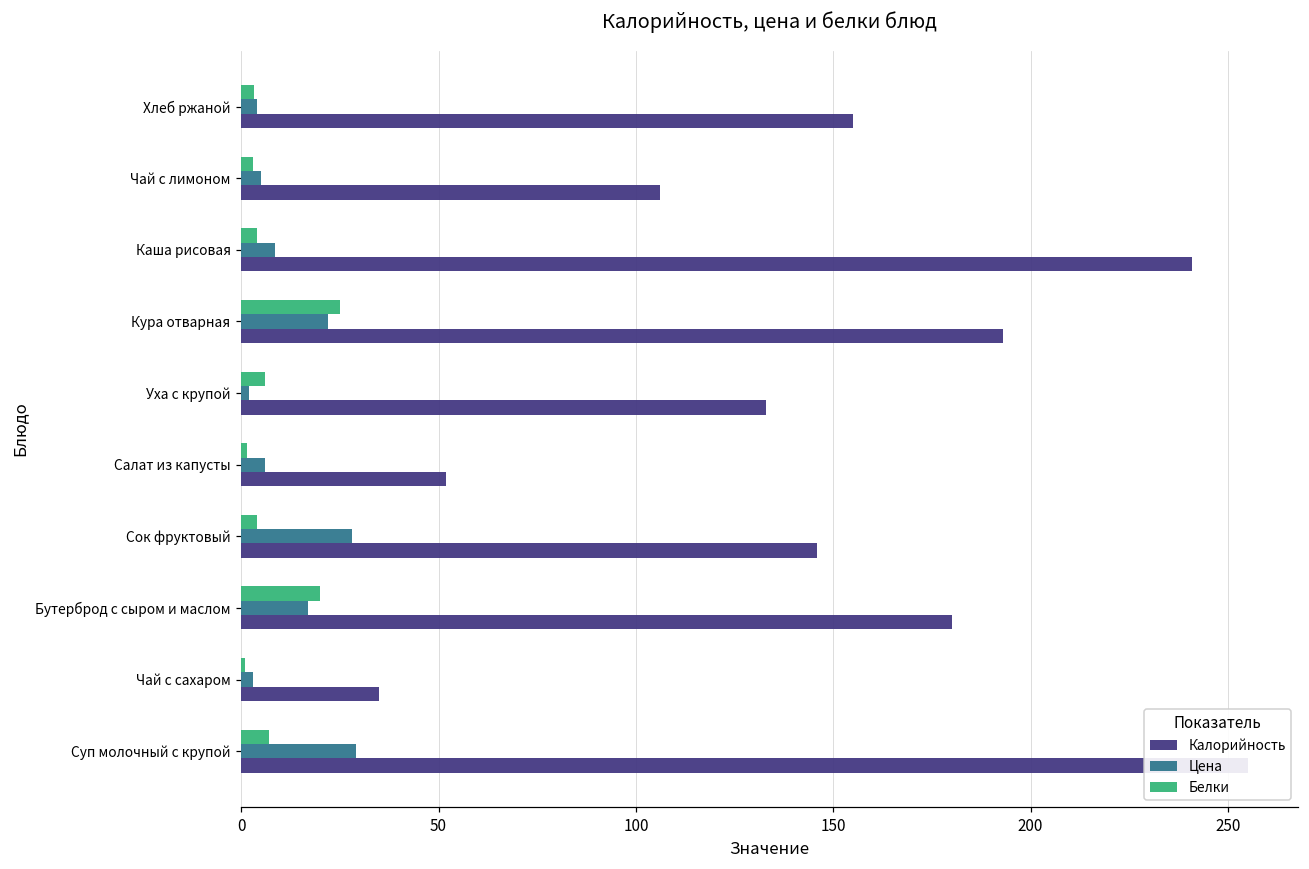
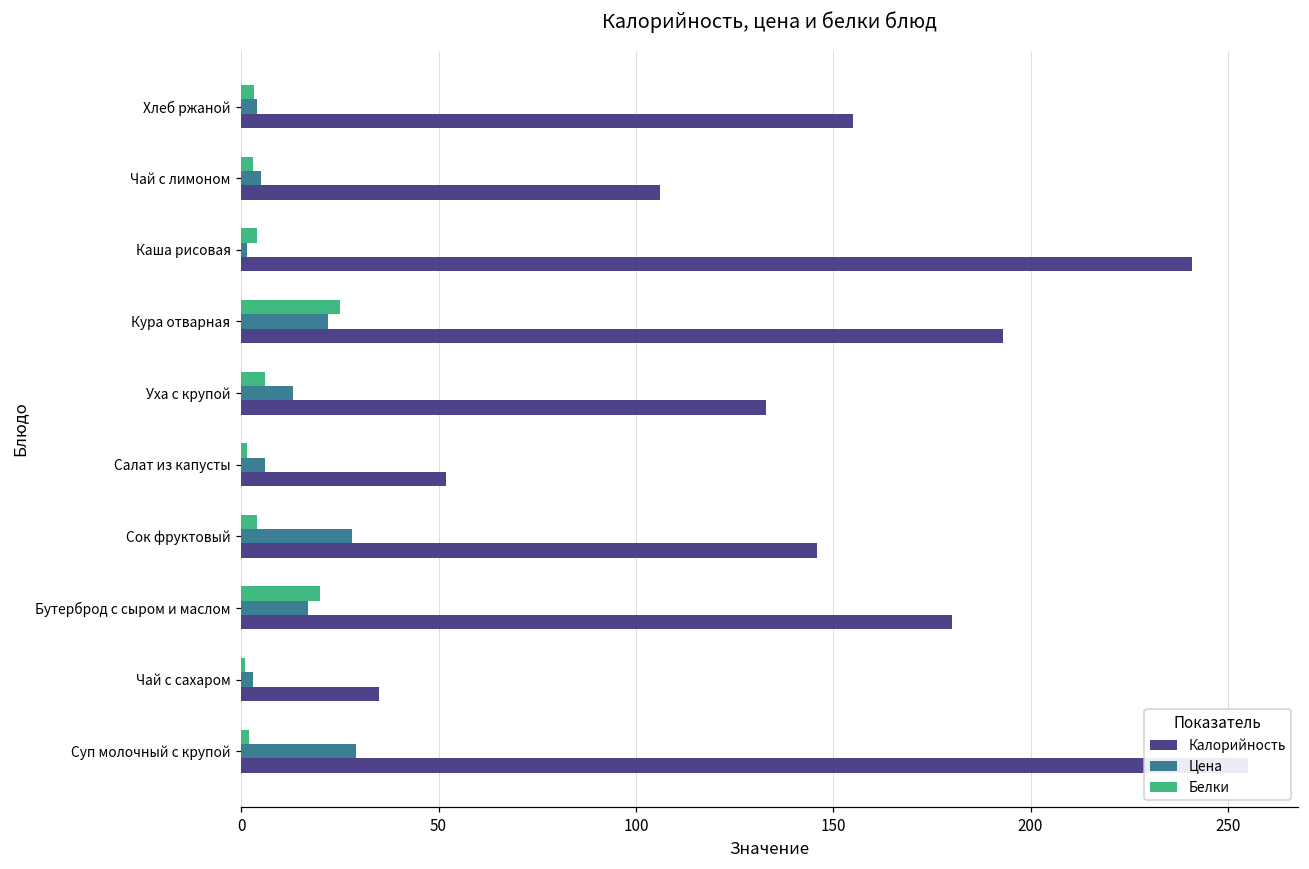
Цена, Каша рисовая: 9 -> 2
Цена, Уха с крупой: 2 -> 13
Белки, Суп молочный с крупой: 7 -> 2
